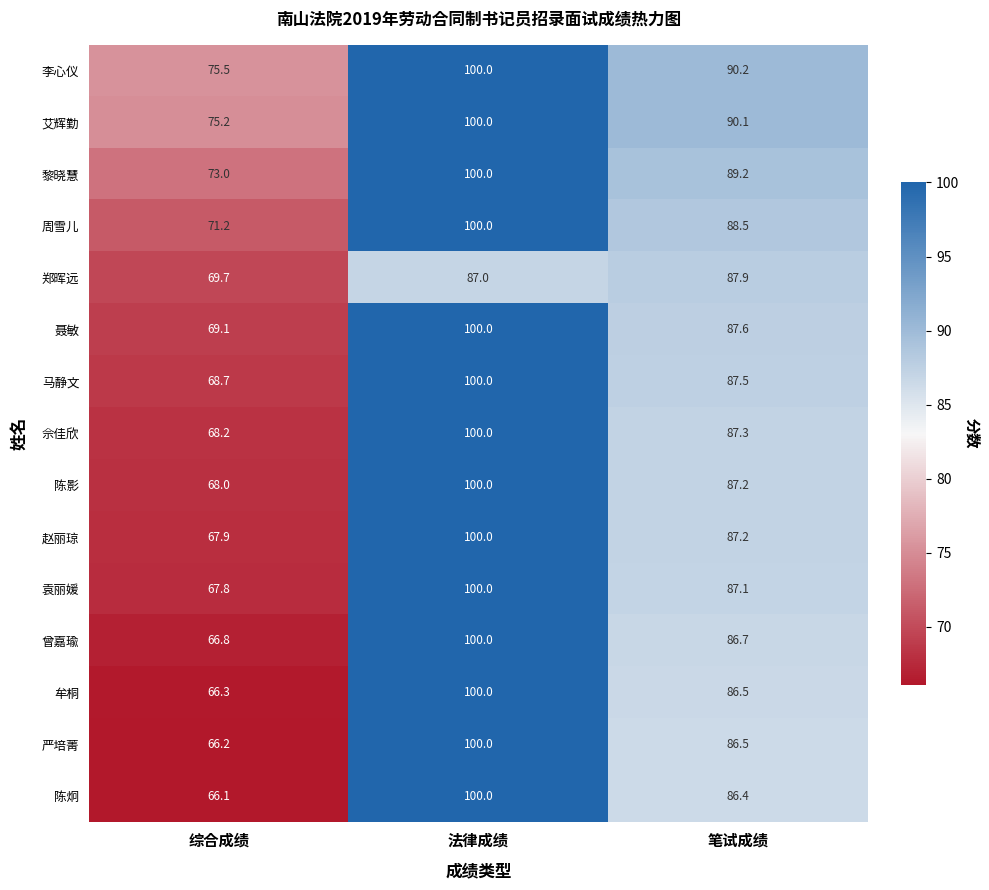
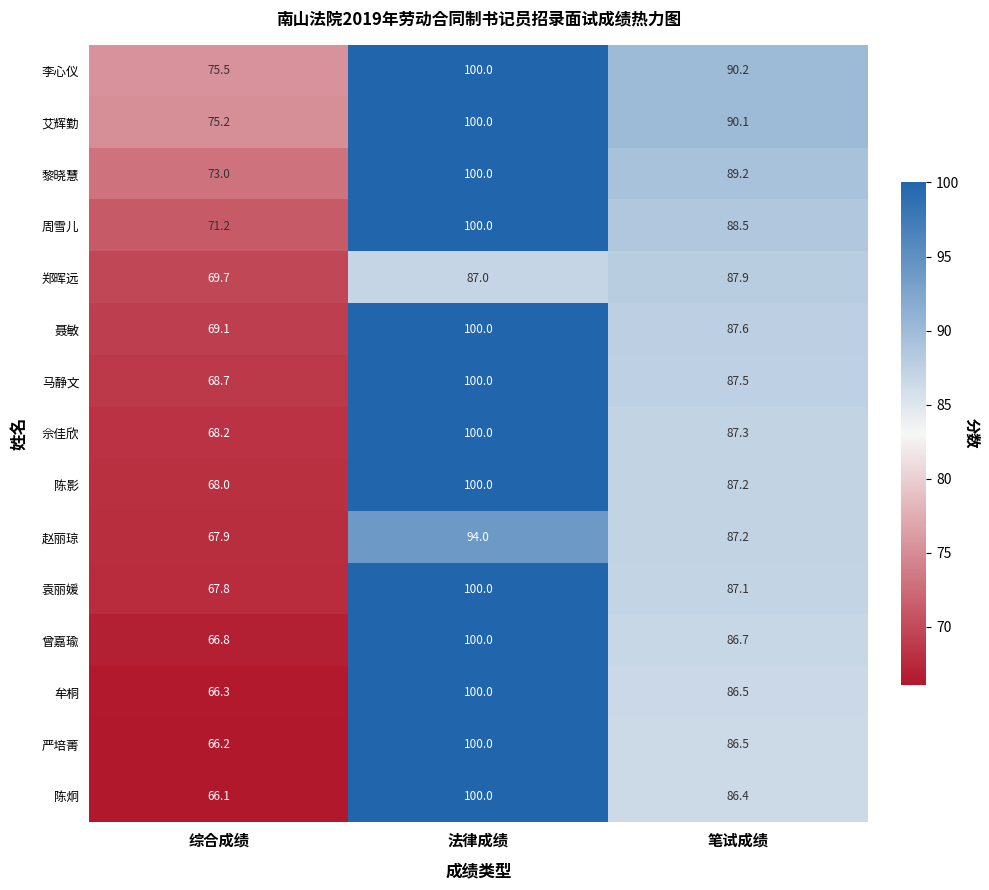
赵丽琼, 法律成绩: 100.0 -> 94.0
